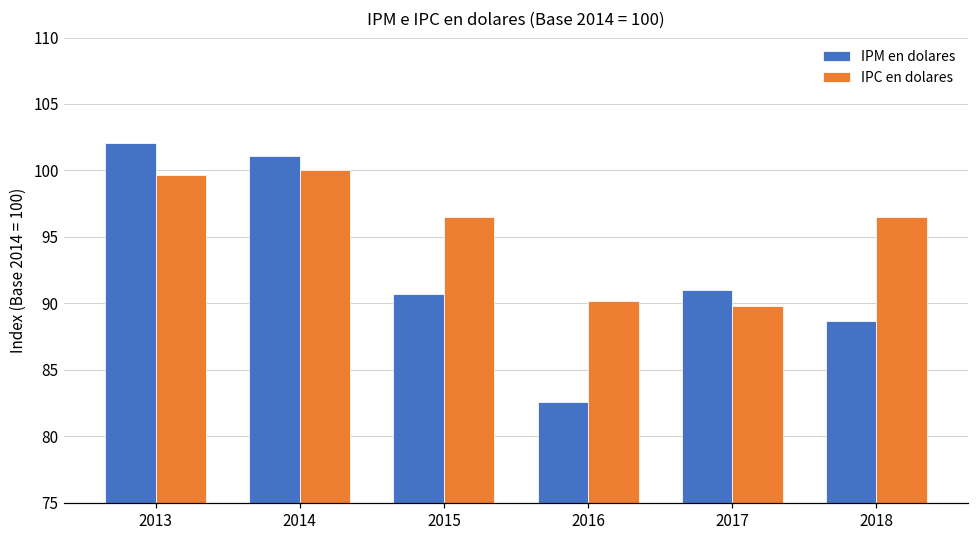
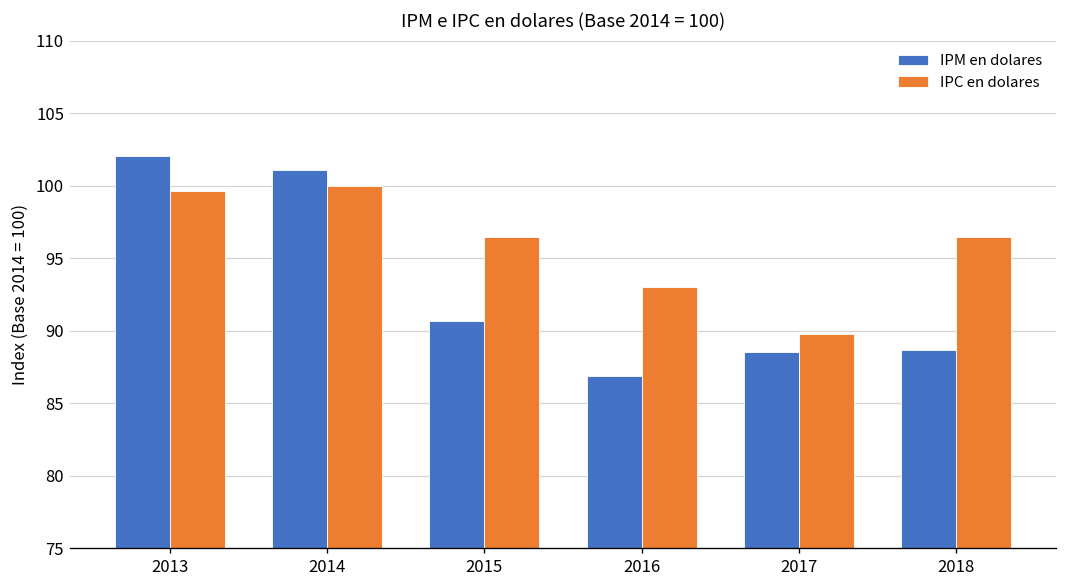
IPM en dolares, 2016: 82.6 -> 86.9
IPC en dolares, 2016: 90.2 -> 93.0
IPM en dolares, 2017: 91.0 -> 88.5
